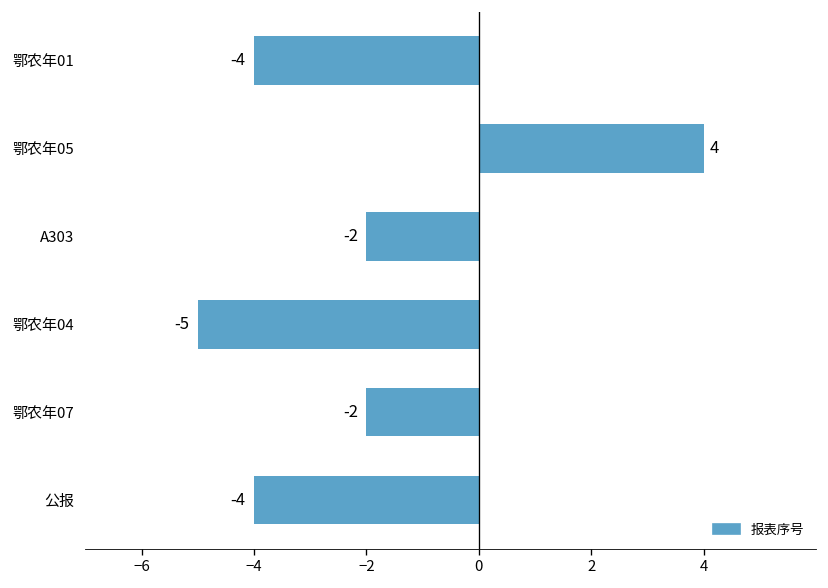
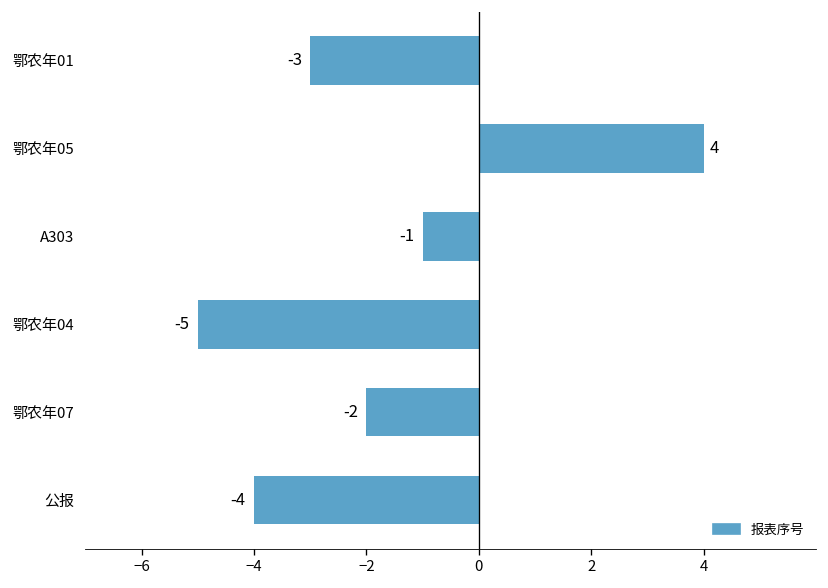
鄂农年01: -4 -> -3
A303: -2 -> -1
